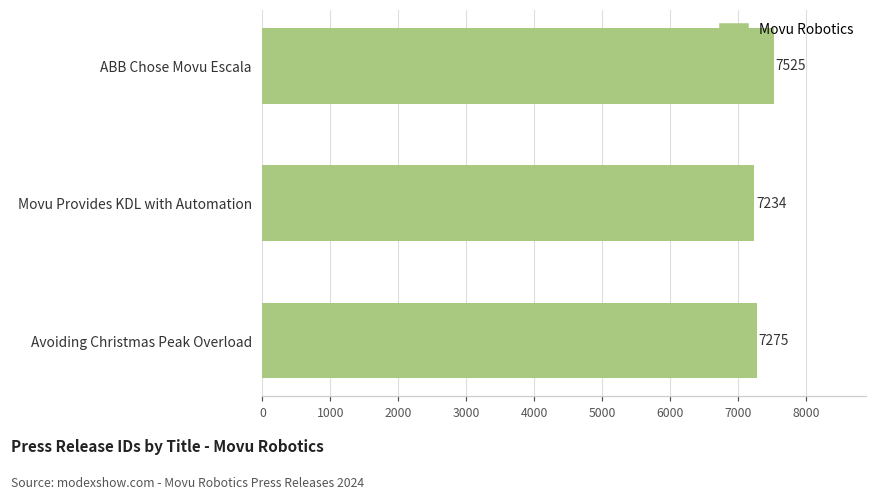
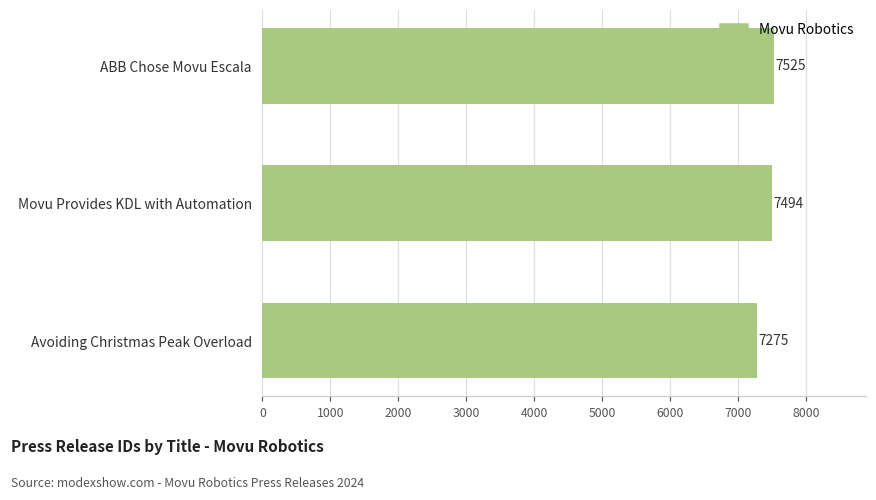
Movu Provides KDL with Automation: 7234 -> 7494
